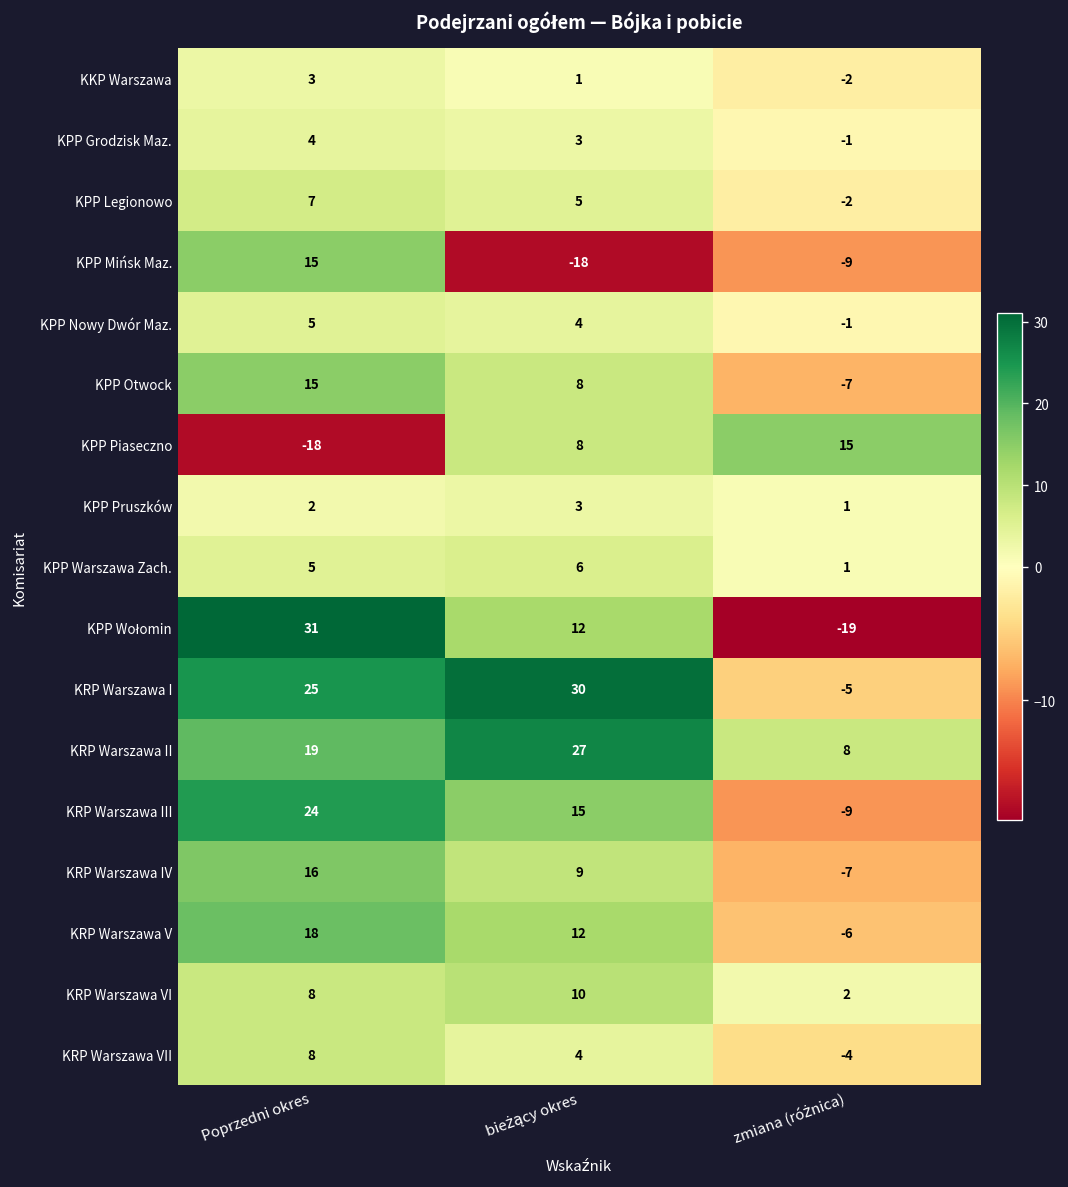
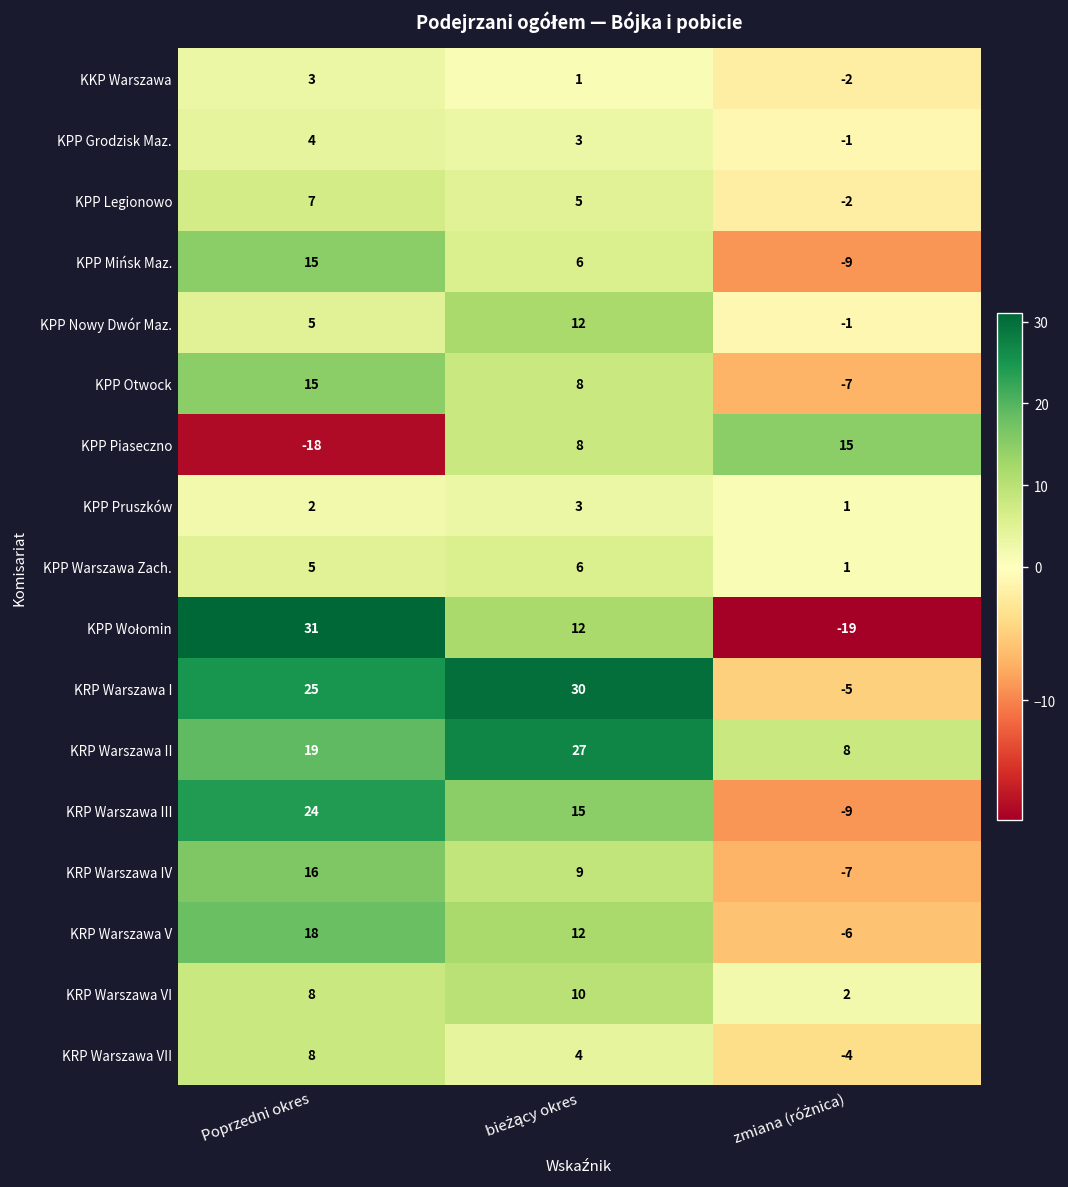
KPP Mińsk Maz., bieżący okres: -18 -> 6
KPP Nowy Dwór Maz., bieżący okres: 4 -> 12
